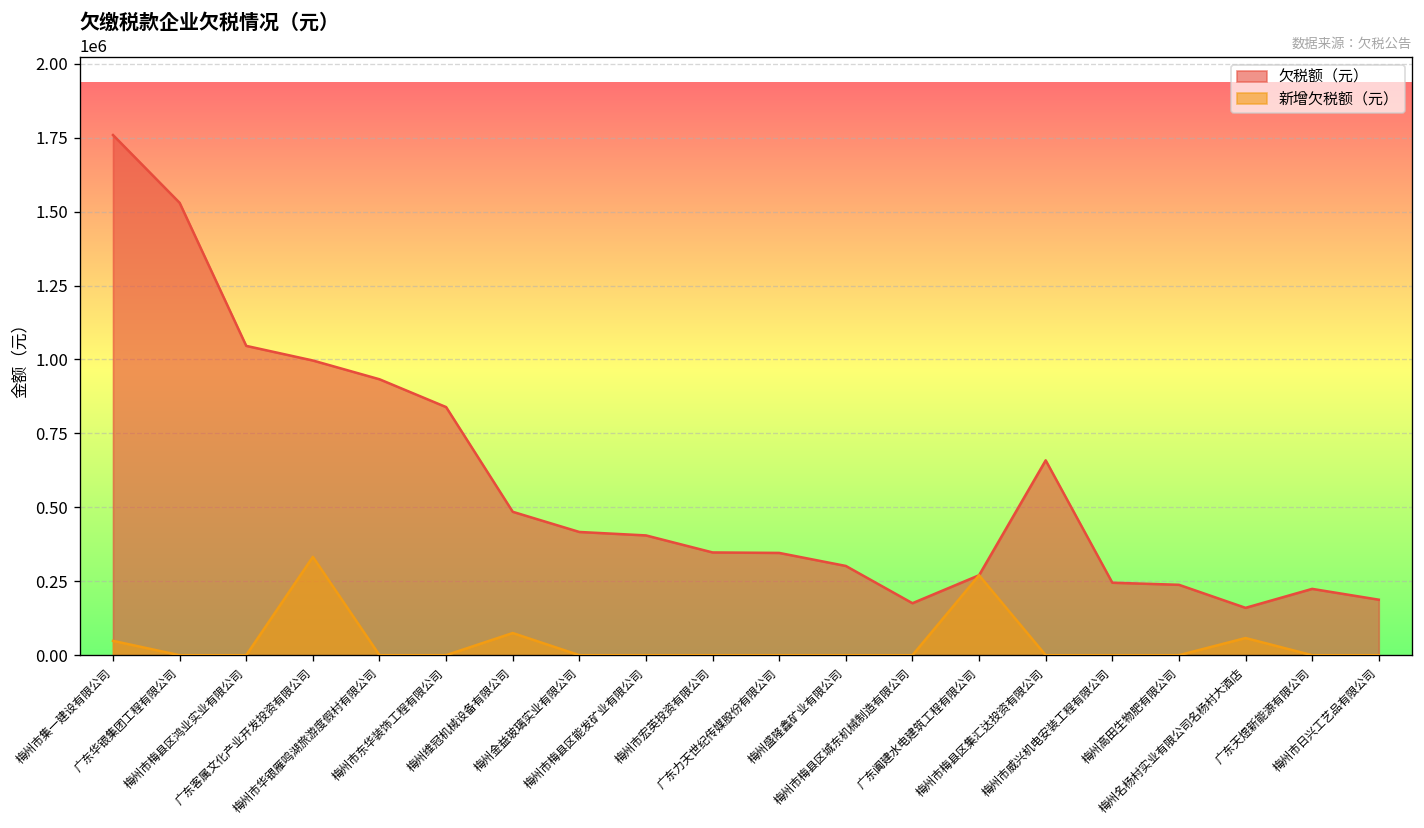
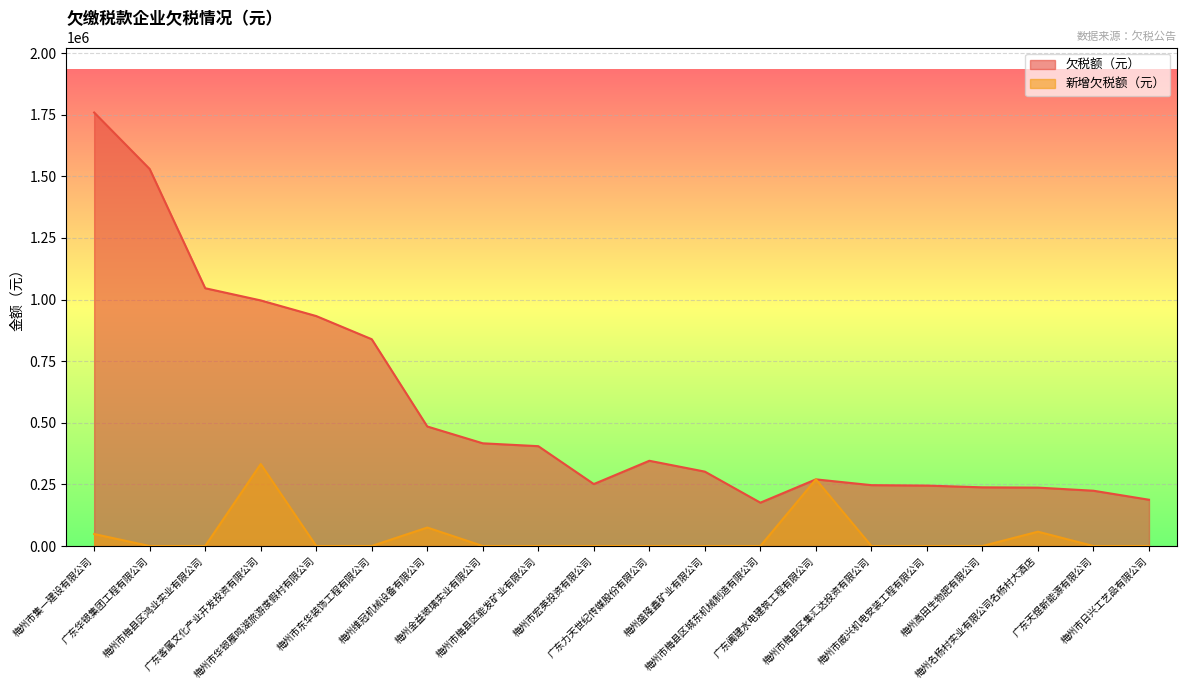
欠税额（元）, 梅州市宏英投资有限公司: 350000 -> 250000
欠税额（元）, 梅州市梅县区集汇达投资有限公司: 660000 -> 250000
欠税额（元）, 梅州名杨村实业有限公司名杨村大酒店: 160000 -> 240000
